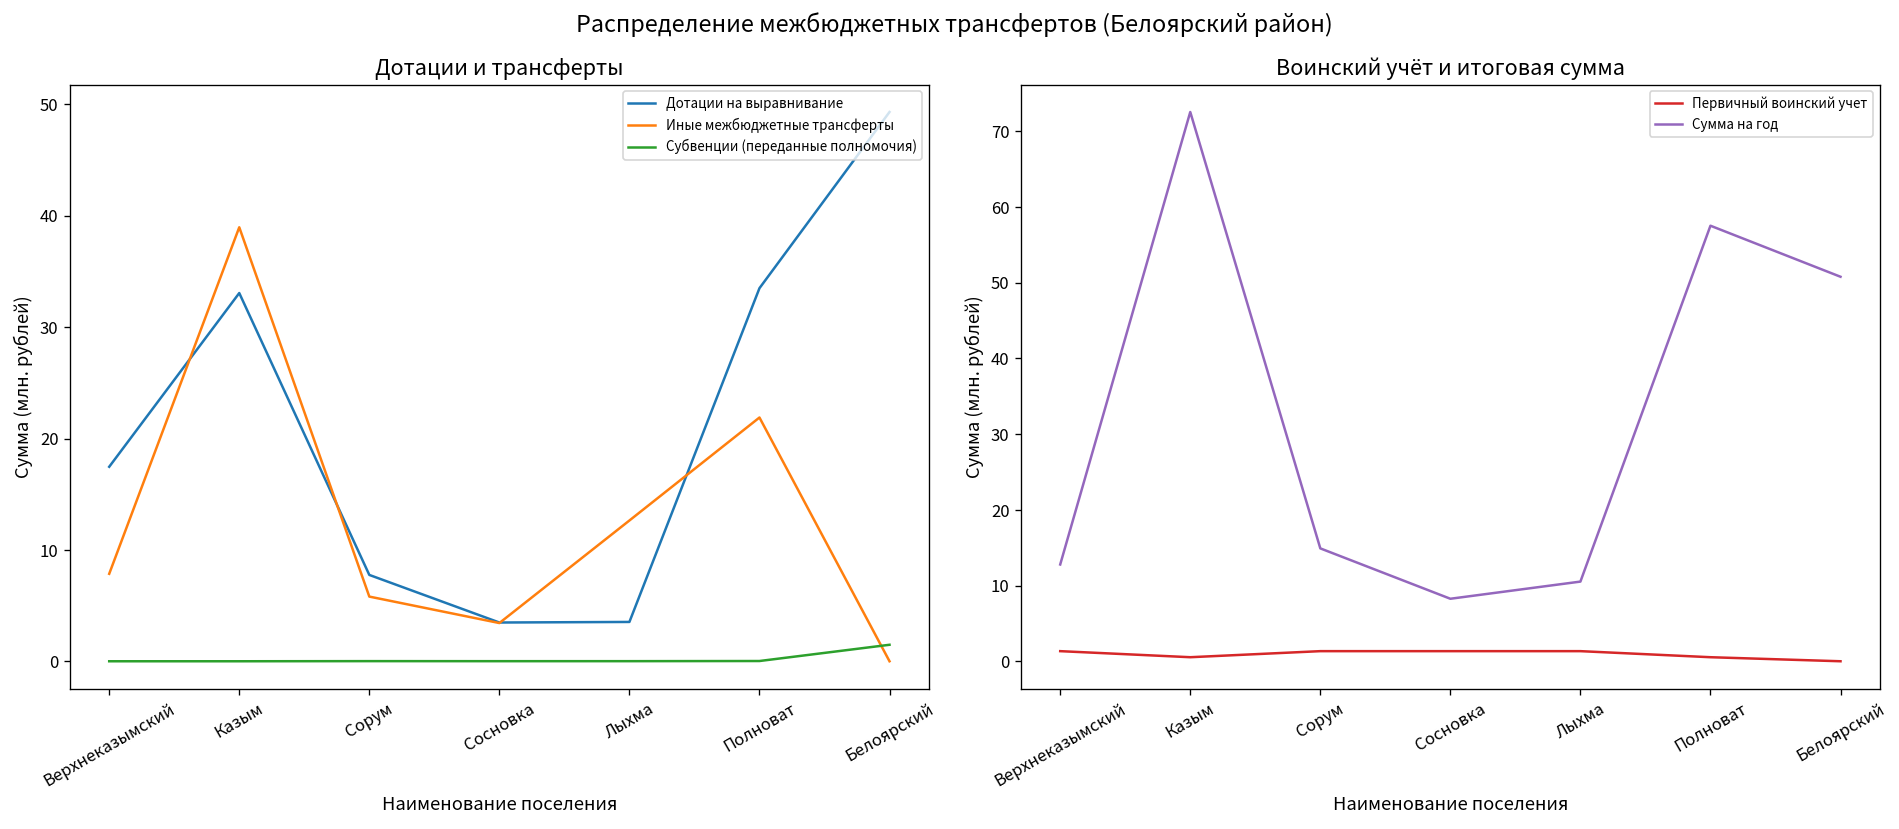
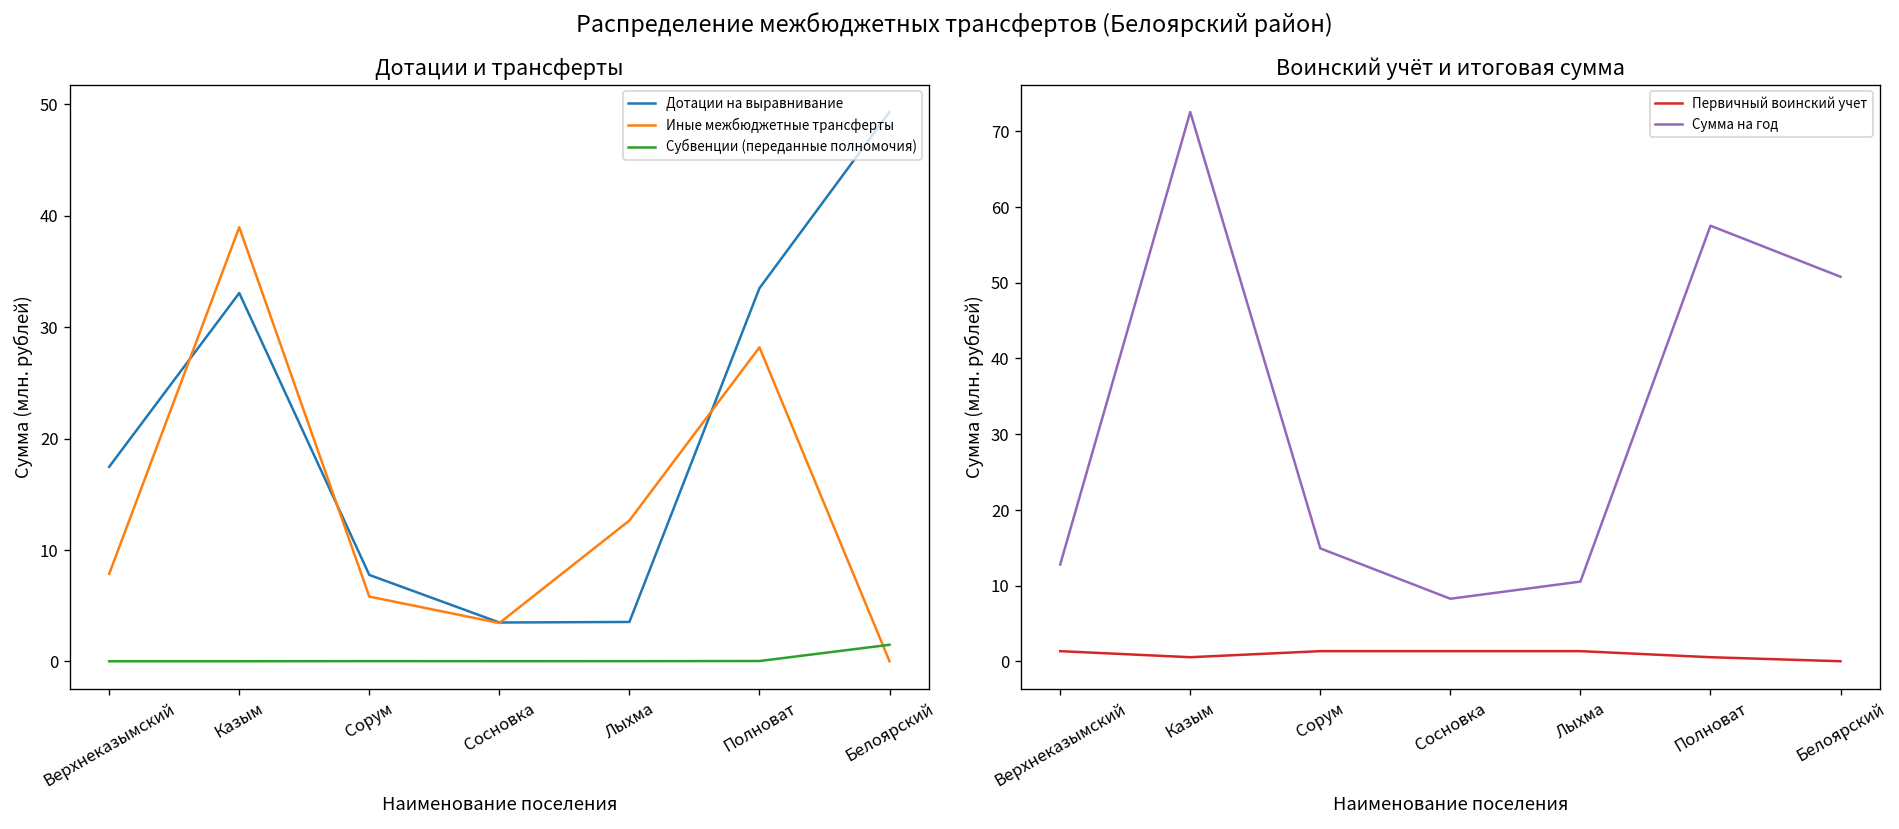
Дотации и трансферты, Иные межбюджетные трансферты, Полноват: 22 -> 28
